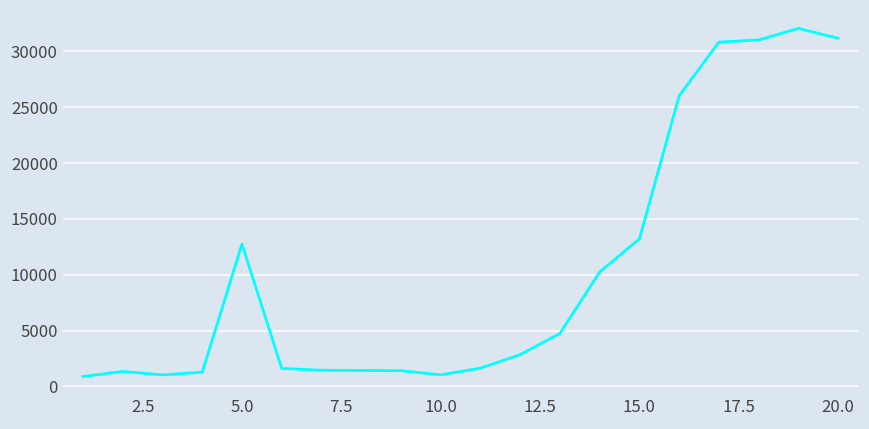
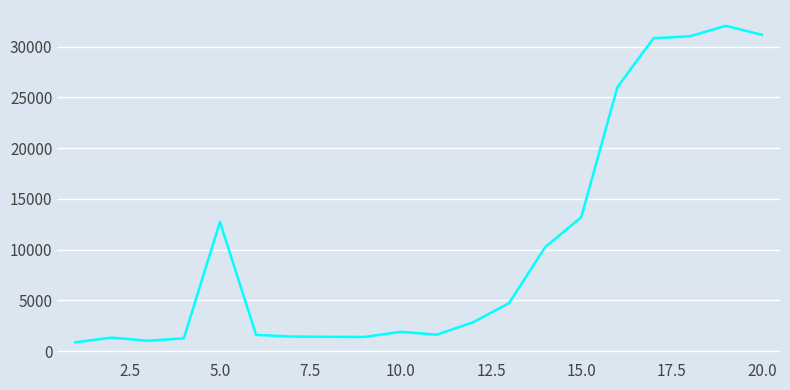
10.0: 1000 -> 1900
